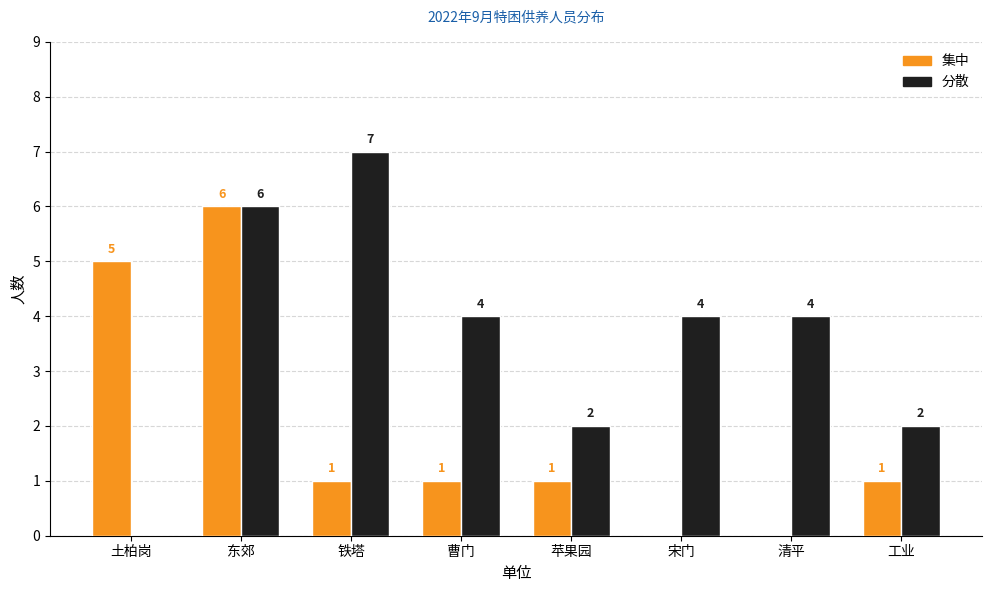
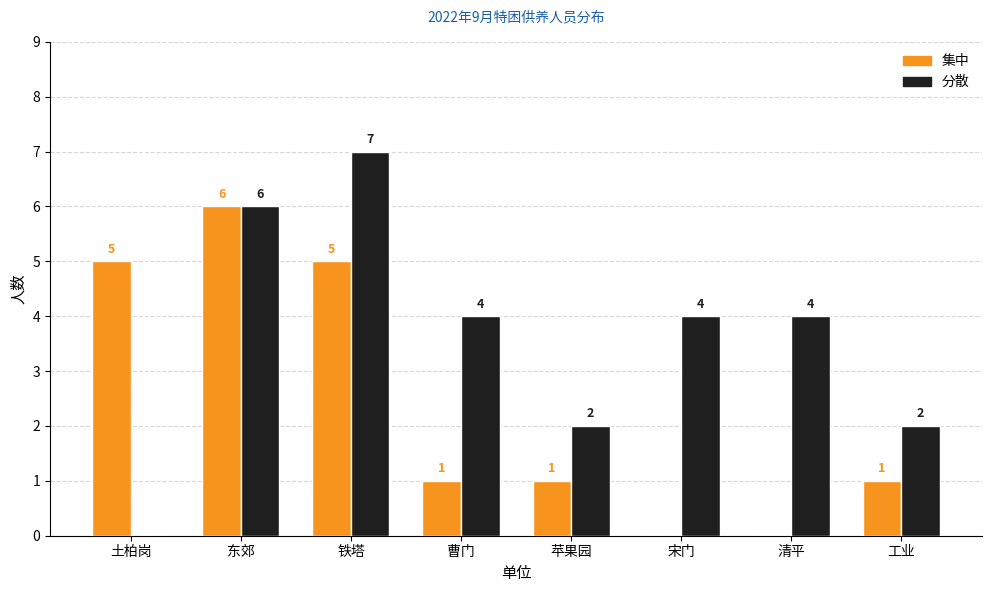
集中, 铁塔: 1 -> 5
